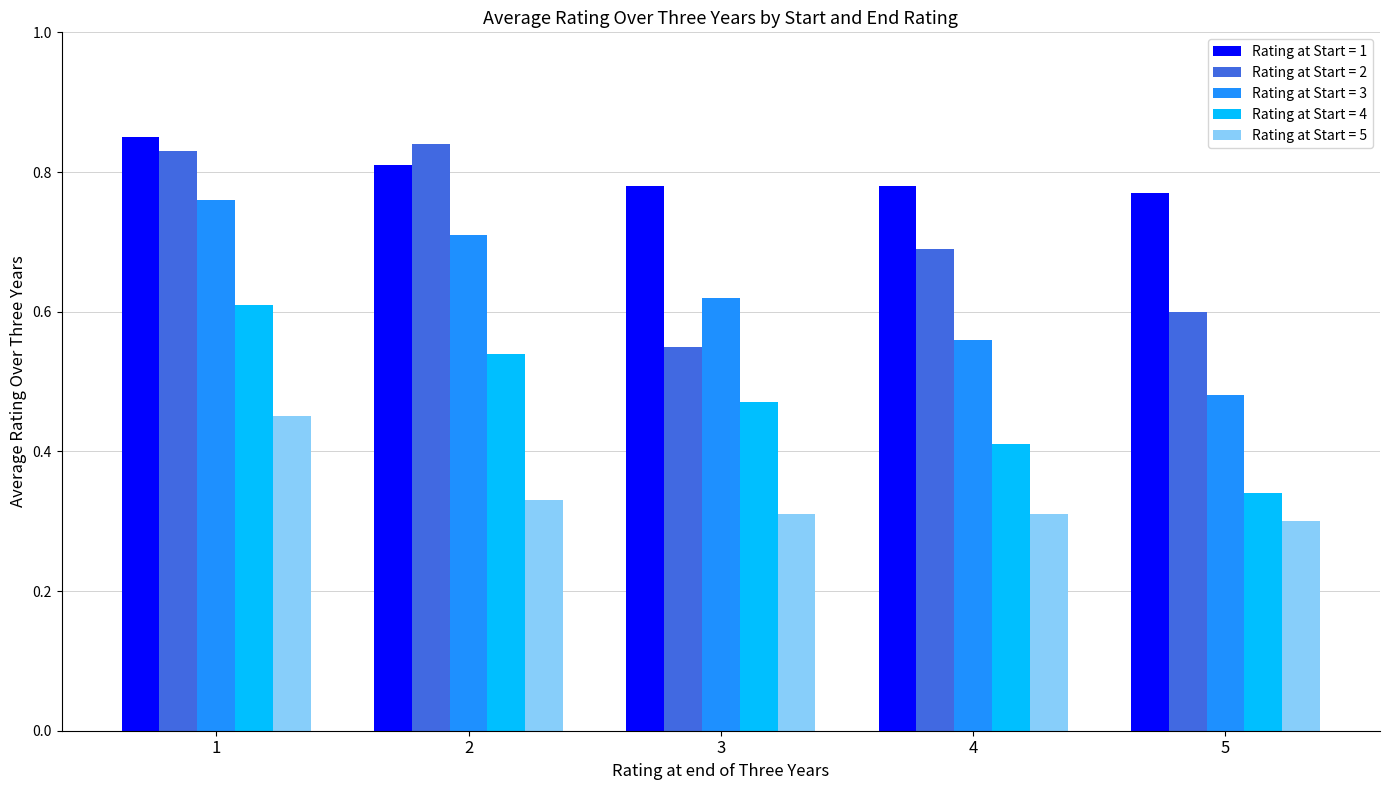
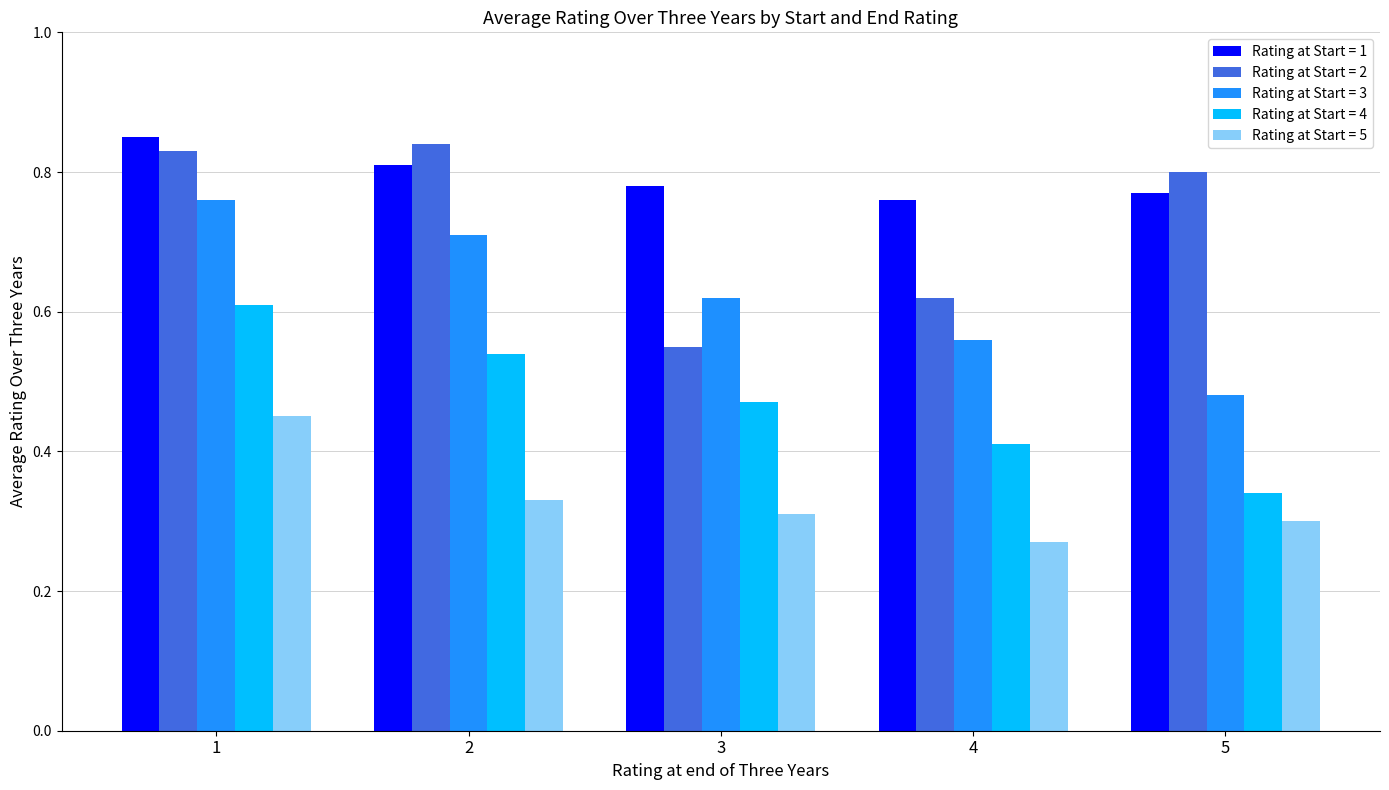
Rating at Start = 1, 4: 0.78 -> 0.76
Rating at Start = 2, 4: 0.69 -> 0.62
Rating at Start = 5, 4: 0.31 -> 0.27
Rating at Start = 2, 5: 0.6 -> 0.8
